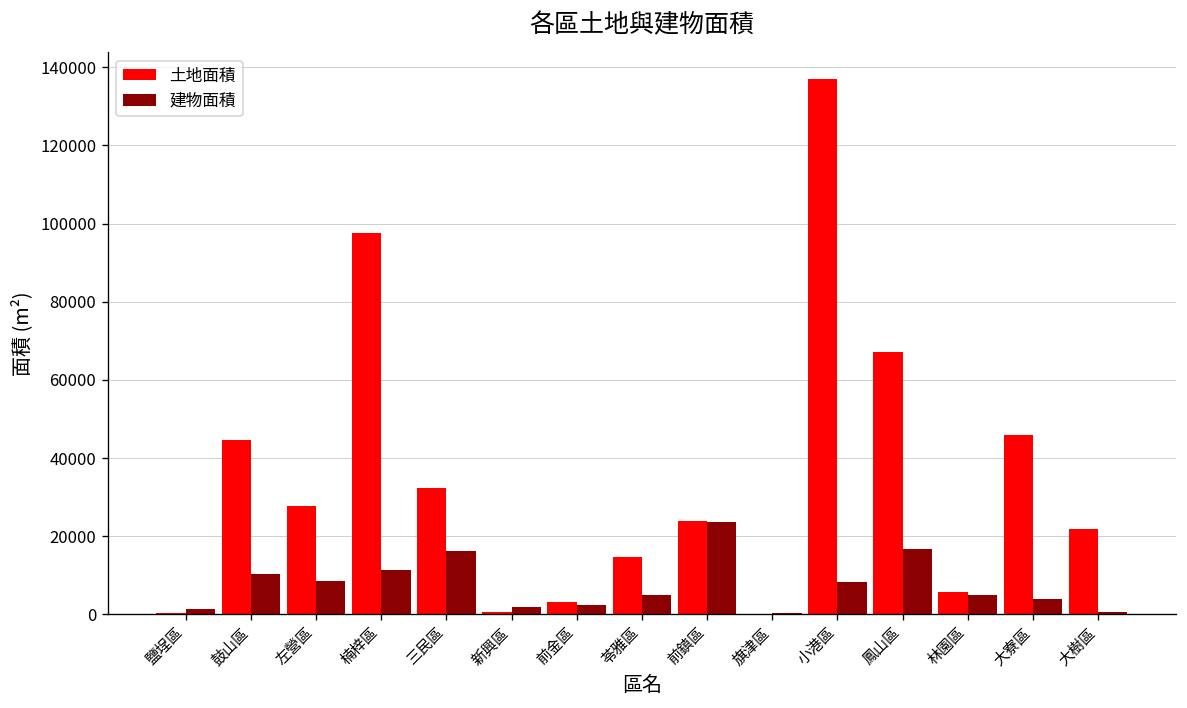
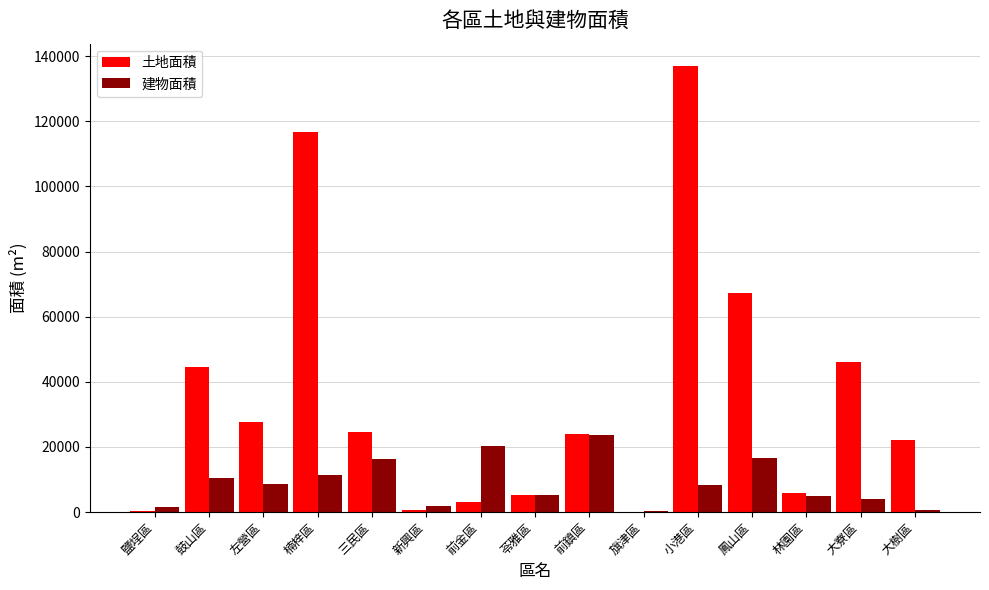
土地面積, 楠梓區: 98000 -> 117000
土地面積, 三民區: 32000 -> 25000
建物面積, 前金區: 3000 -> 20000
土地面積, 苓雅區: 15000 -> 5000
